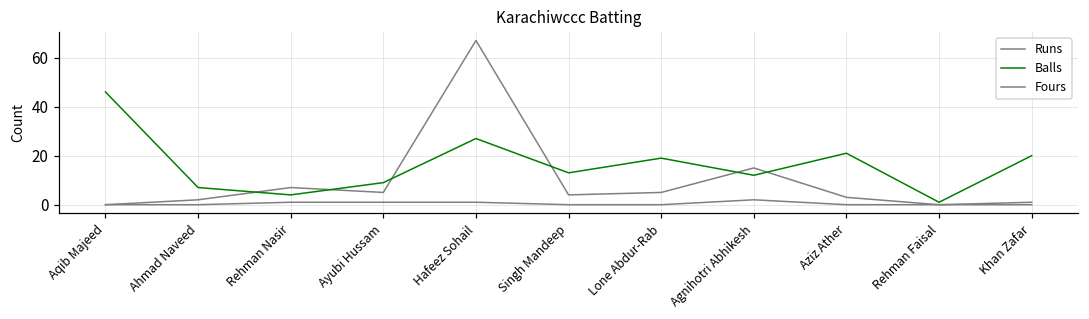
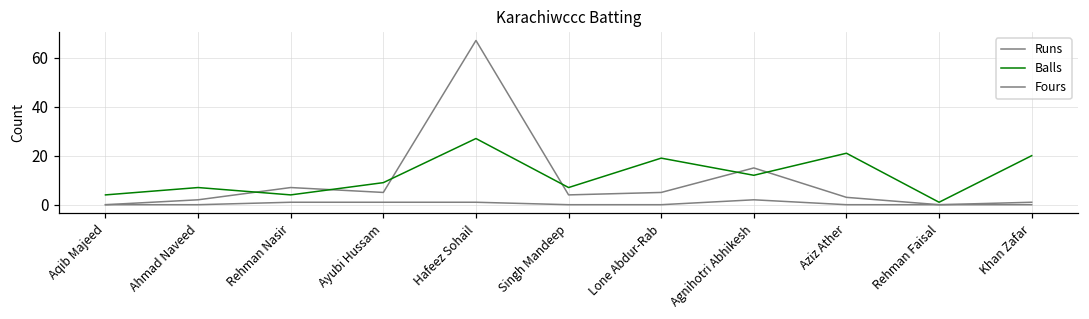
Balls, Aqib Majeed: 46 -> 4
Balls, Singh Mandeep: 13 -> 7
